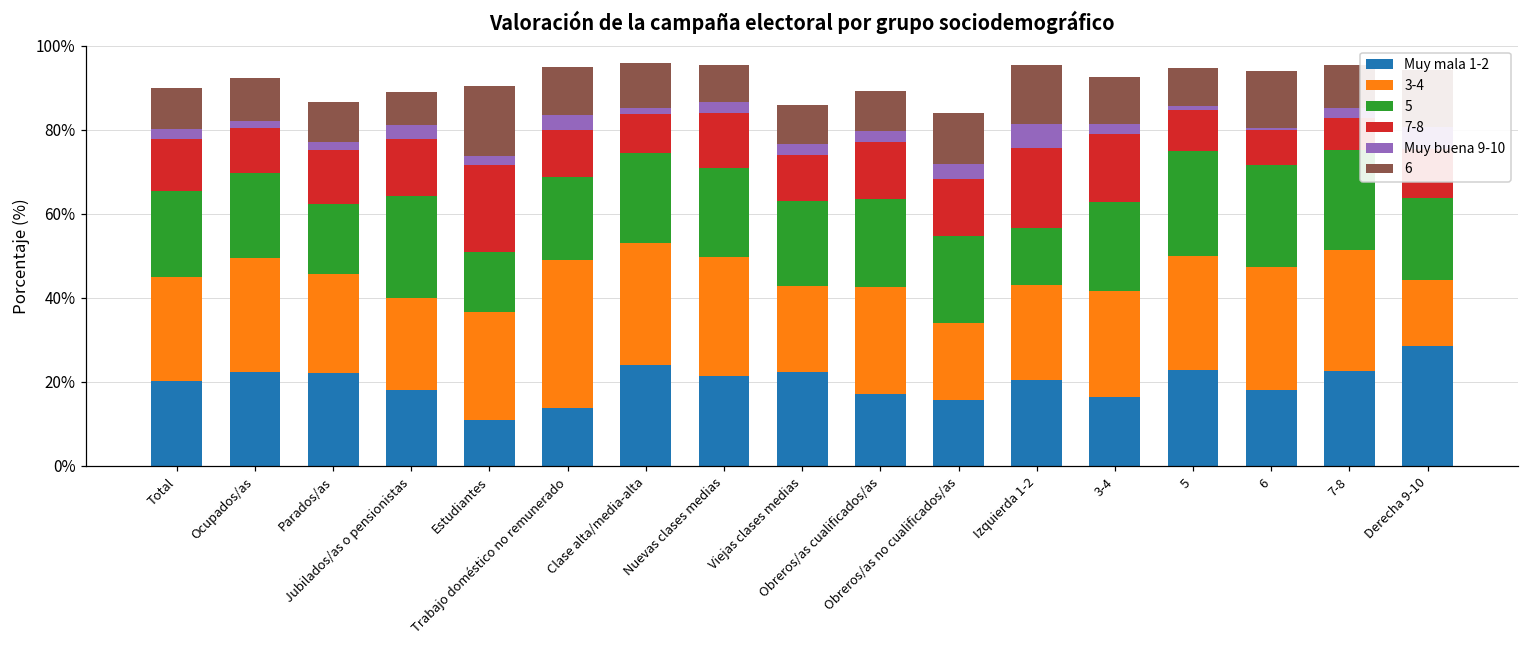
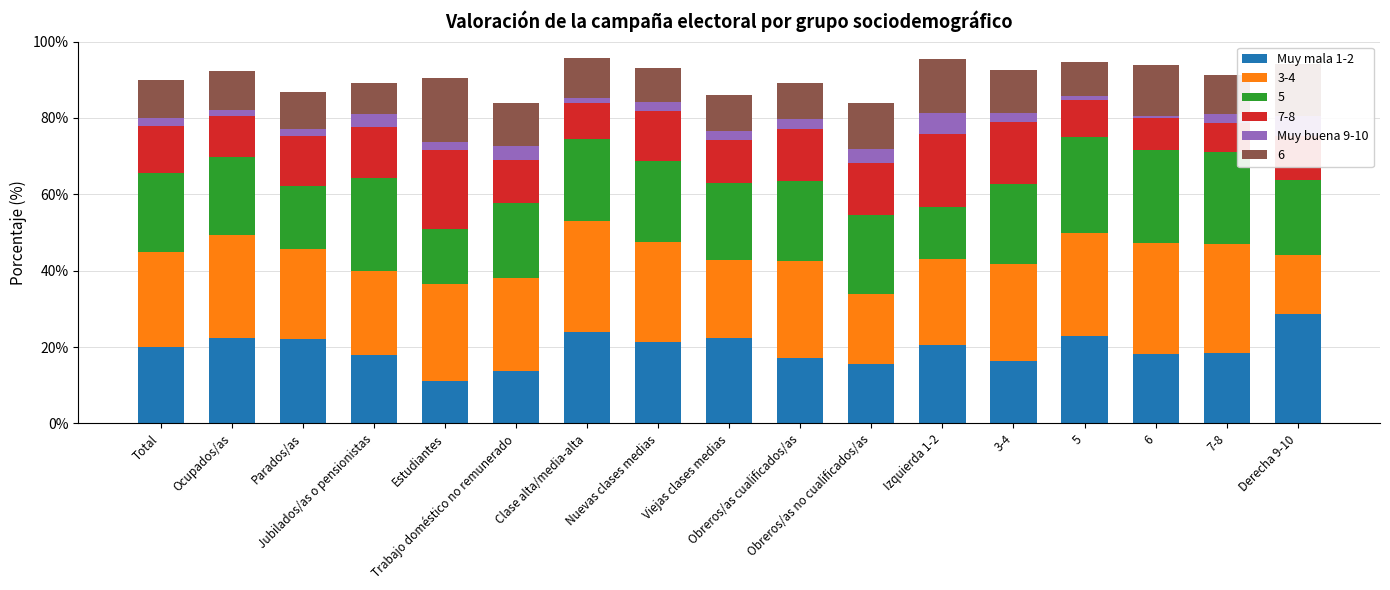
3-4, Trabajo doméstico no remunerado: 35% -> 24%
3-4, Nuevas clases medias: 29% -> 26%
Muy mala 1-2, 7-8: 23% -> 18%
